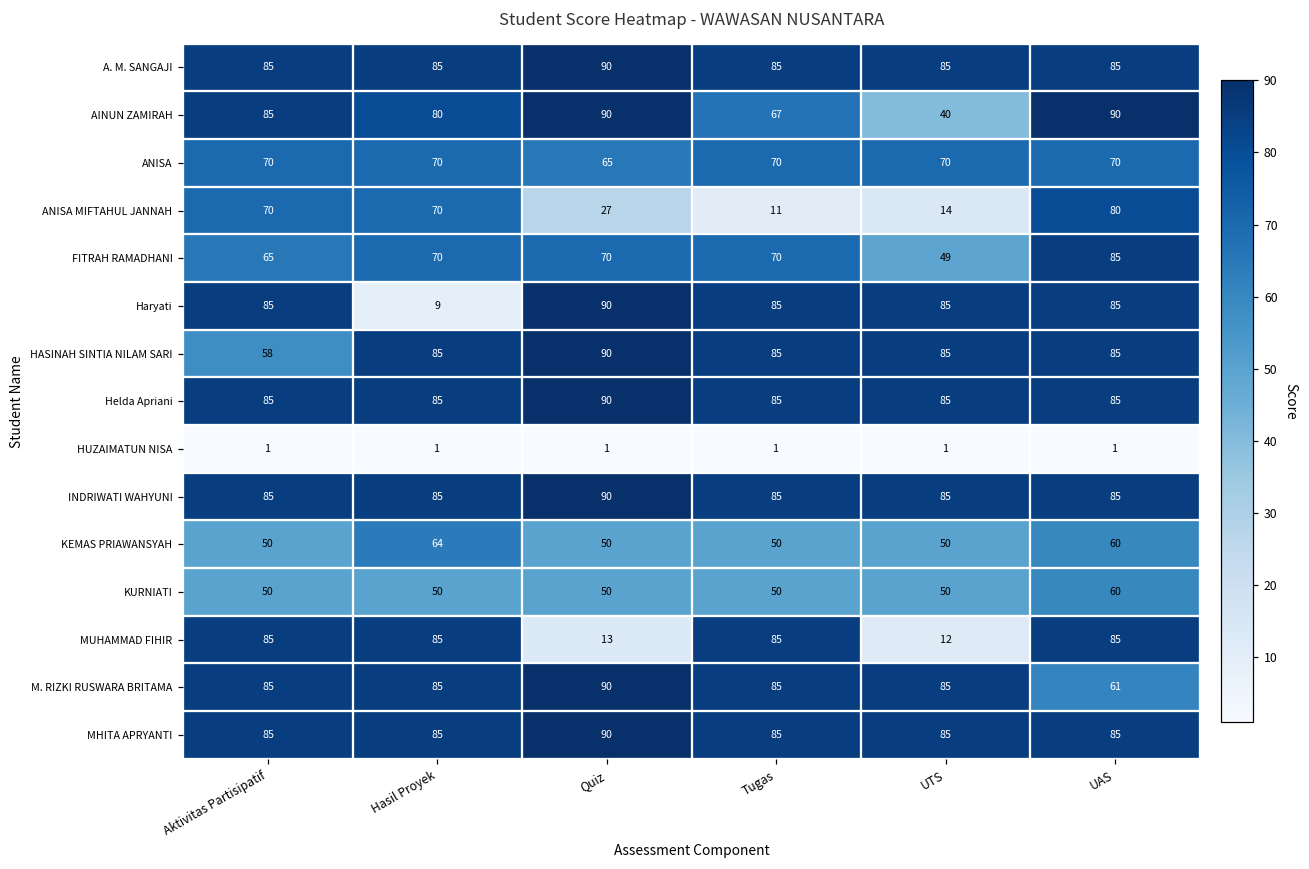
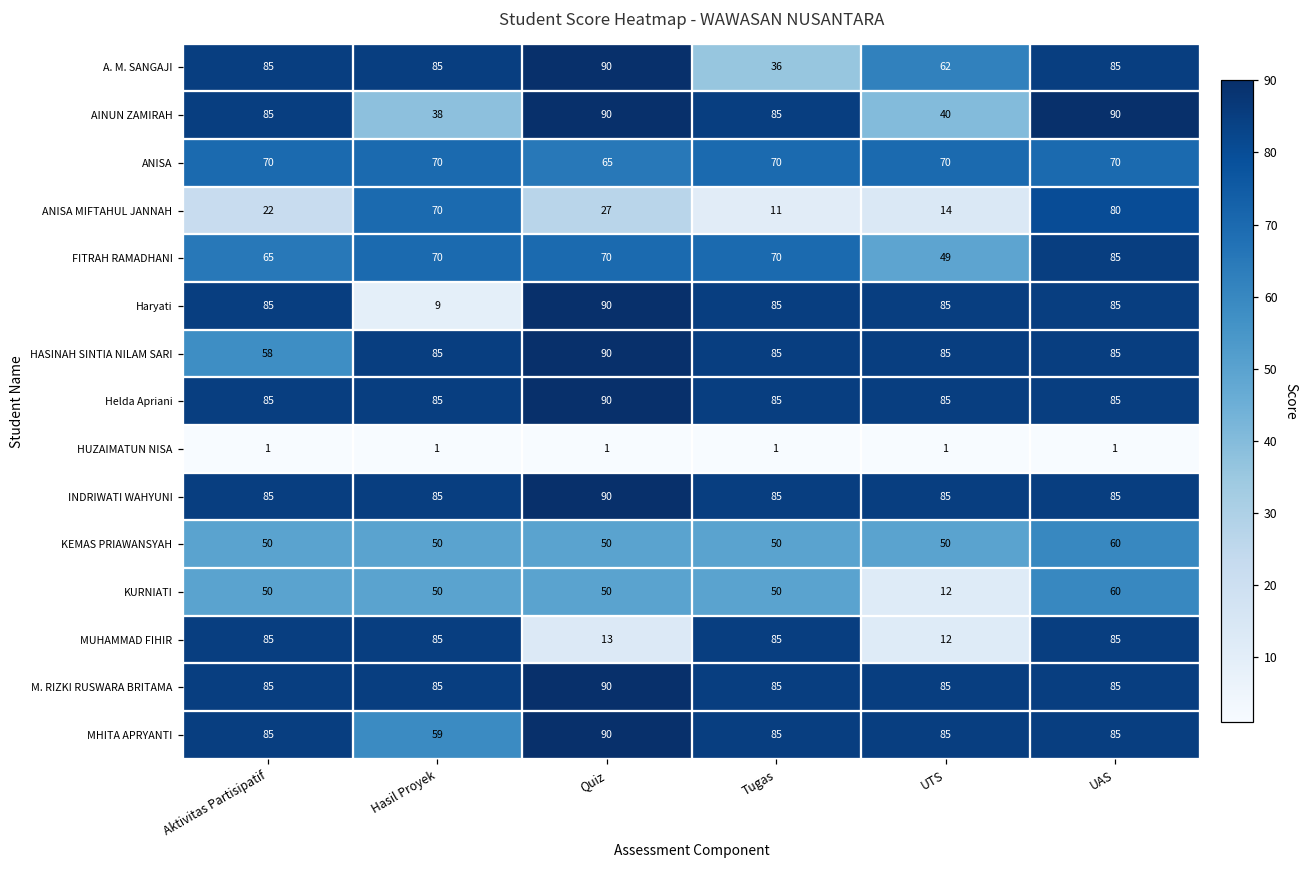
A. M. SANGAJI, Tugas: 85 -> 36
A. M. SANGAJI, UTS: 85 -> 62
AINUN ZAMIRAH, Hasil Proyek: 80 -> 38
AINUN ZAMIRAH, Tugas: 67 -> 85
ANISA MIFTAHUL JANNAH, Aktivitas Partisipatif: 70 -> 22
KEMAS PRIAWANSYAH, Hasil Proyek: 64 -> 50
KURNIATI, UTS: 50 -> 12
M. RIZKI RUSWARA BRITAMA, UAS: 61 -> 85
MHITA APRYANTI, Hasil Proyek: 85 -> 59
